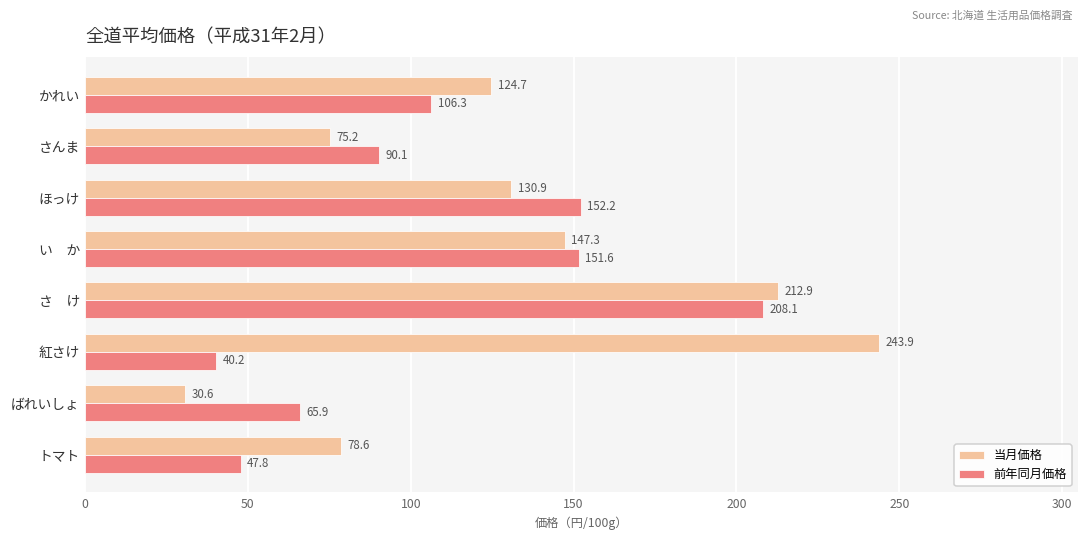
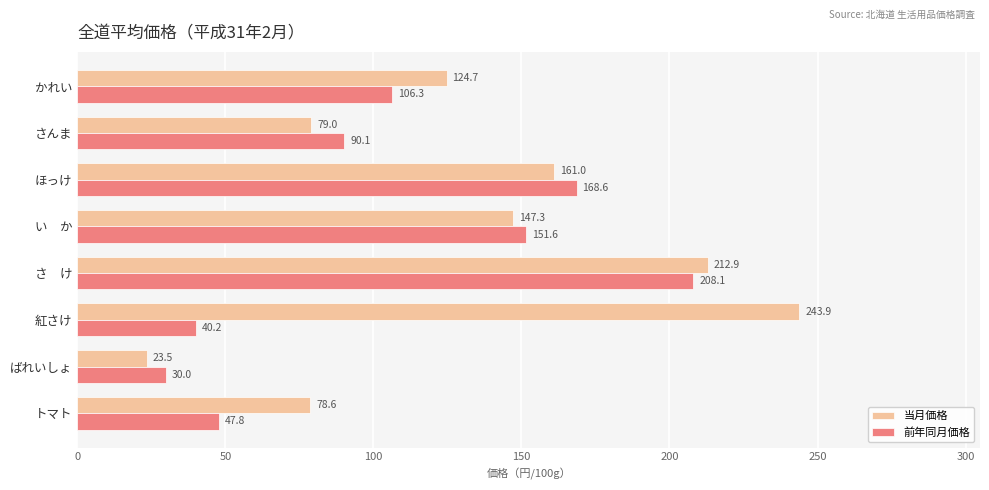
当月価格, さんま: 75.2 -> 79.0
当月価格, ほっけ: 130.9 -> 161.0
前年同月価格, ほっけ: 152.2 -> 168.6
当月価格, ばれいしょ: 30.6 -> 23.5
前年同月価格, ばれいしょ: 65.9 -> 30.0
